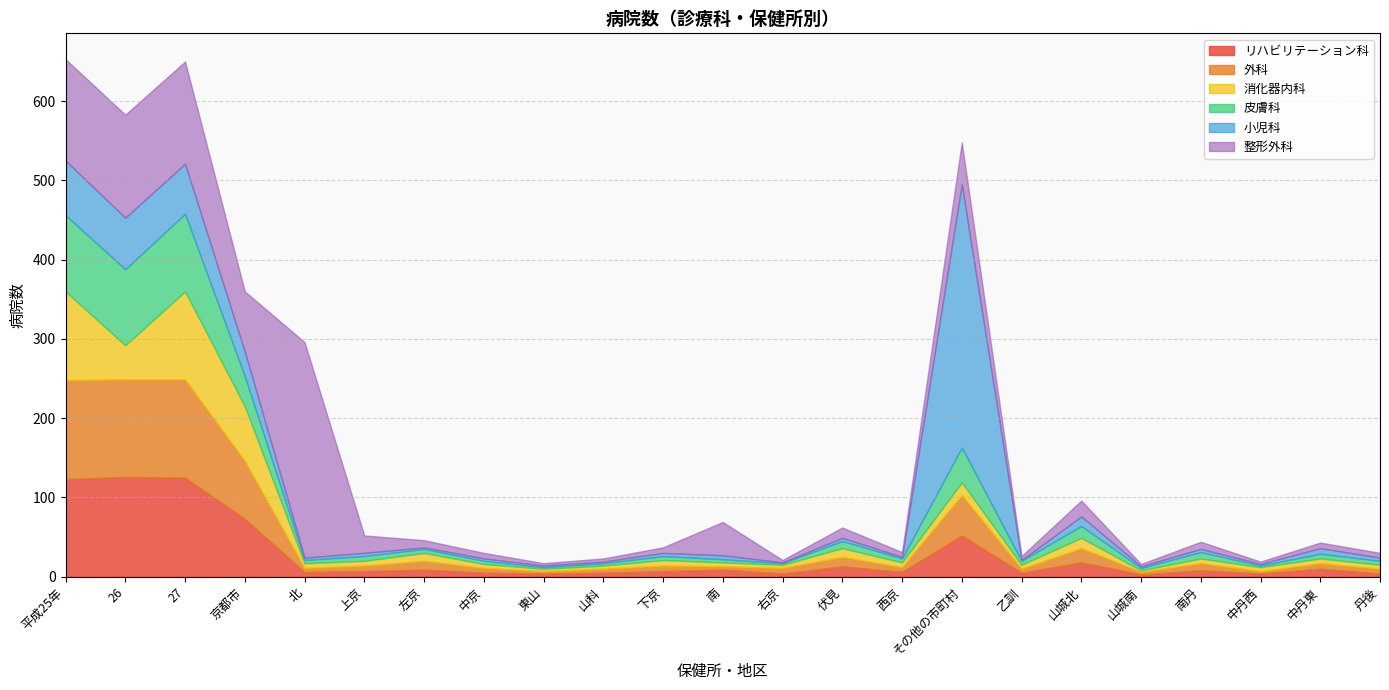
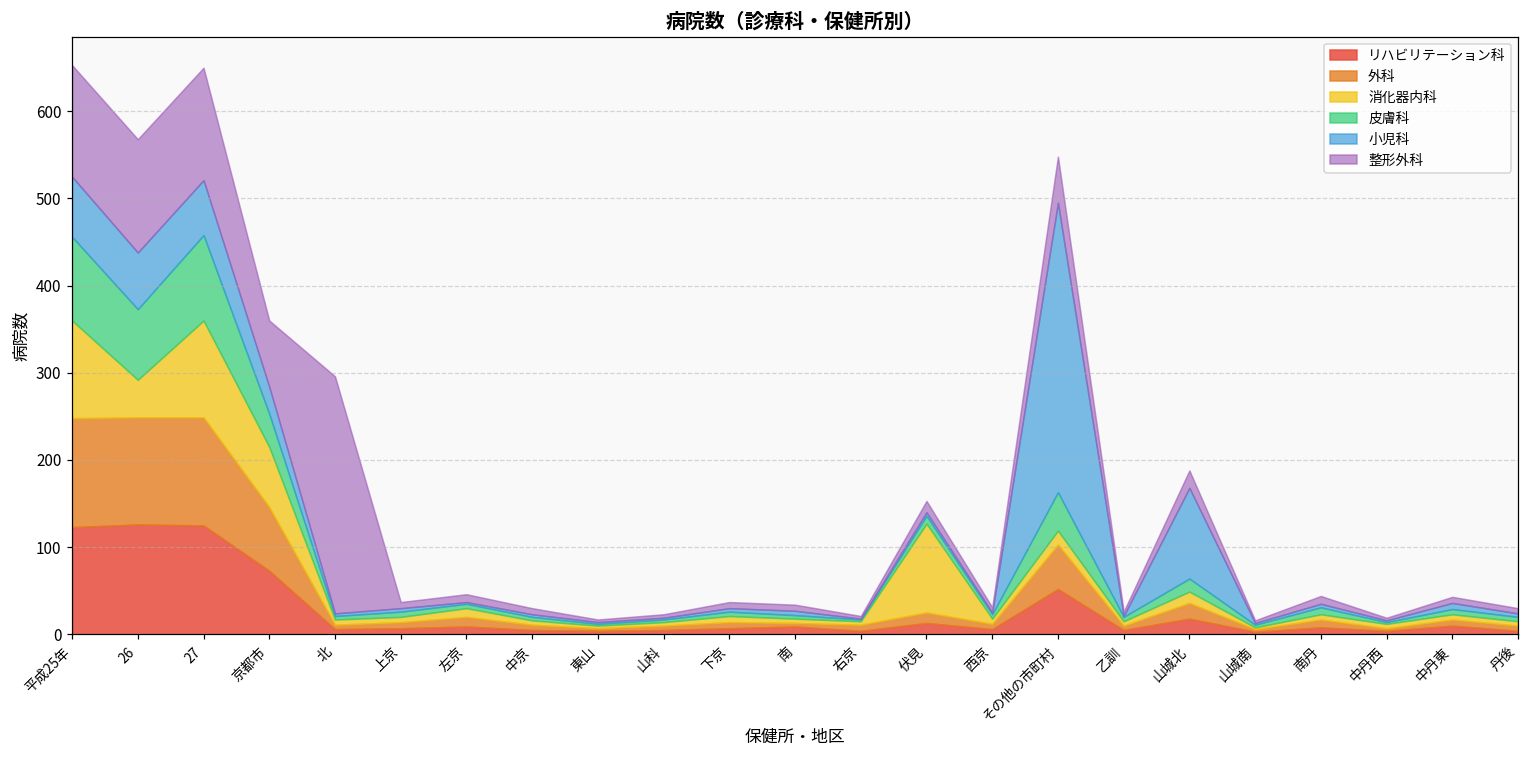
皮膚科, 26: 100 -> 80
整形外科, 上京: 20 -> 10
整形外科, 南: 40 -> 10
消化器内科, 伏見: 10 -> 100
小児科, 山城北: 10 -> 100
